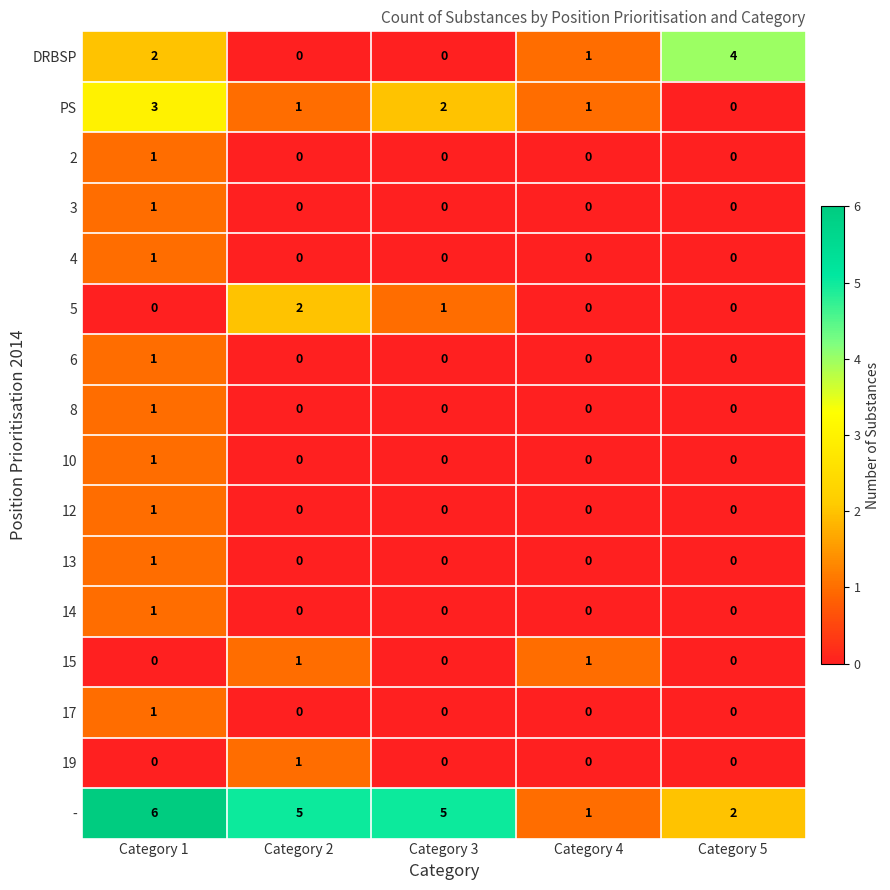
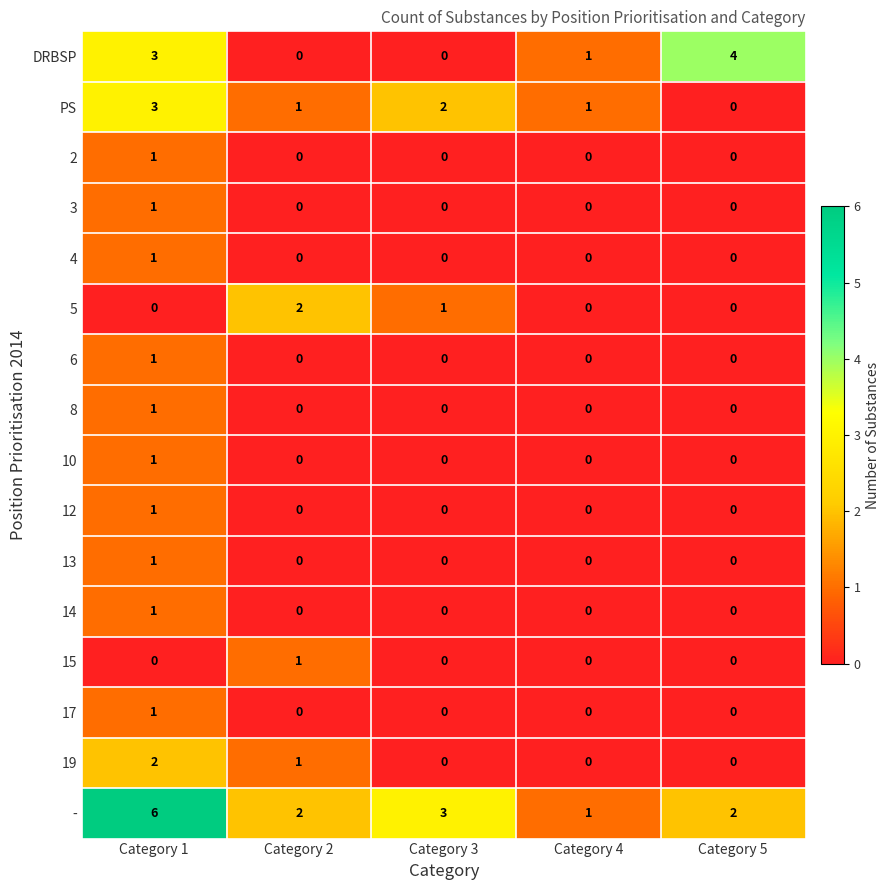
DRBSP, Category 1: 2 -> 3
15, Category 4: 1 -> 0
19, Category 1: 0 -> 2
-, Category 2: 5 -> 2
-, Category 3: 5 -> 3
